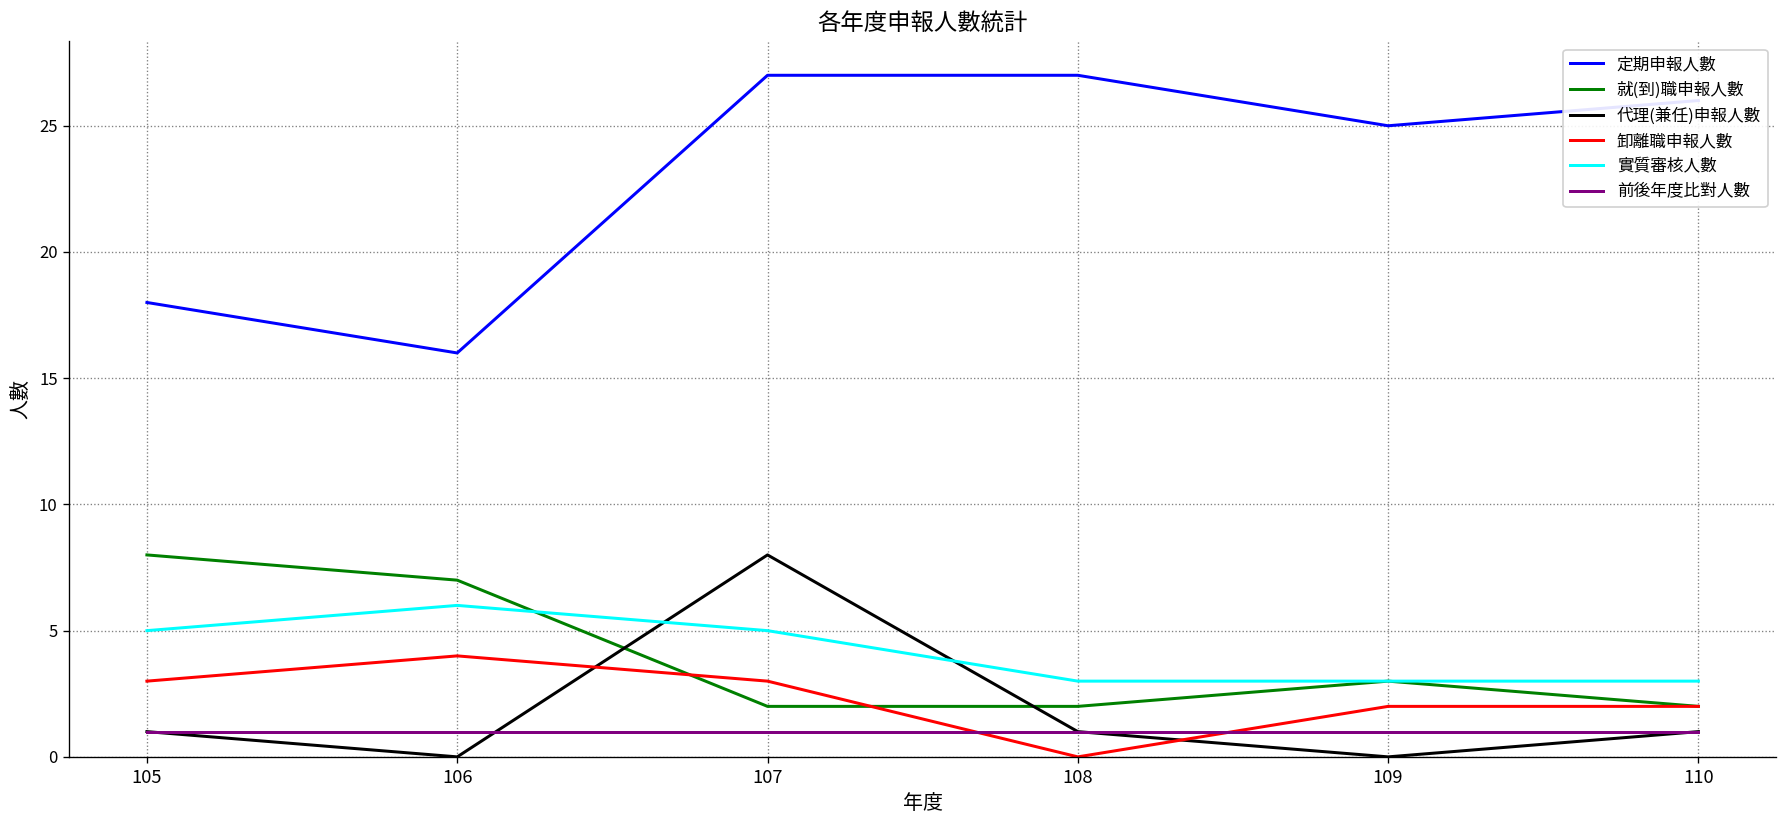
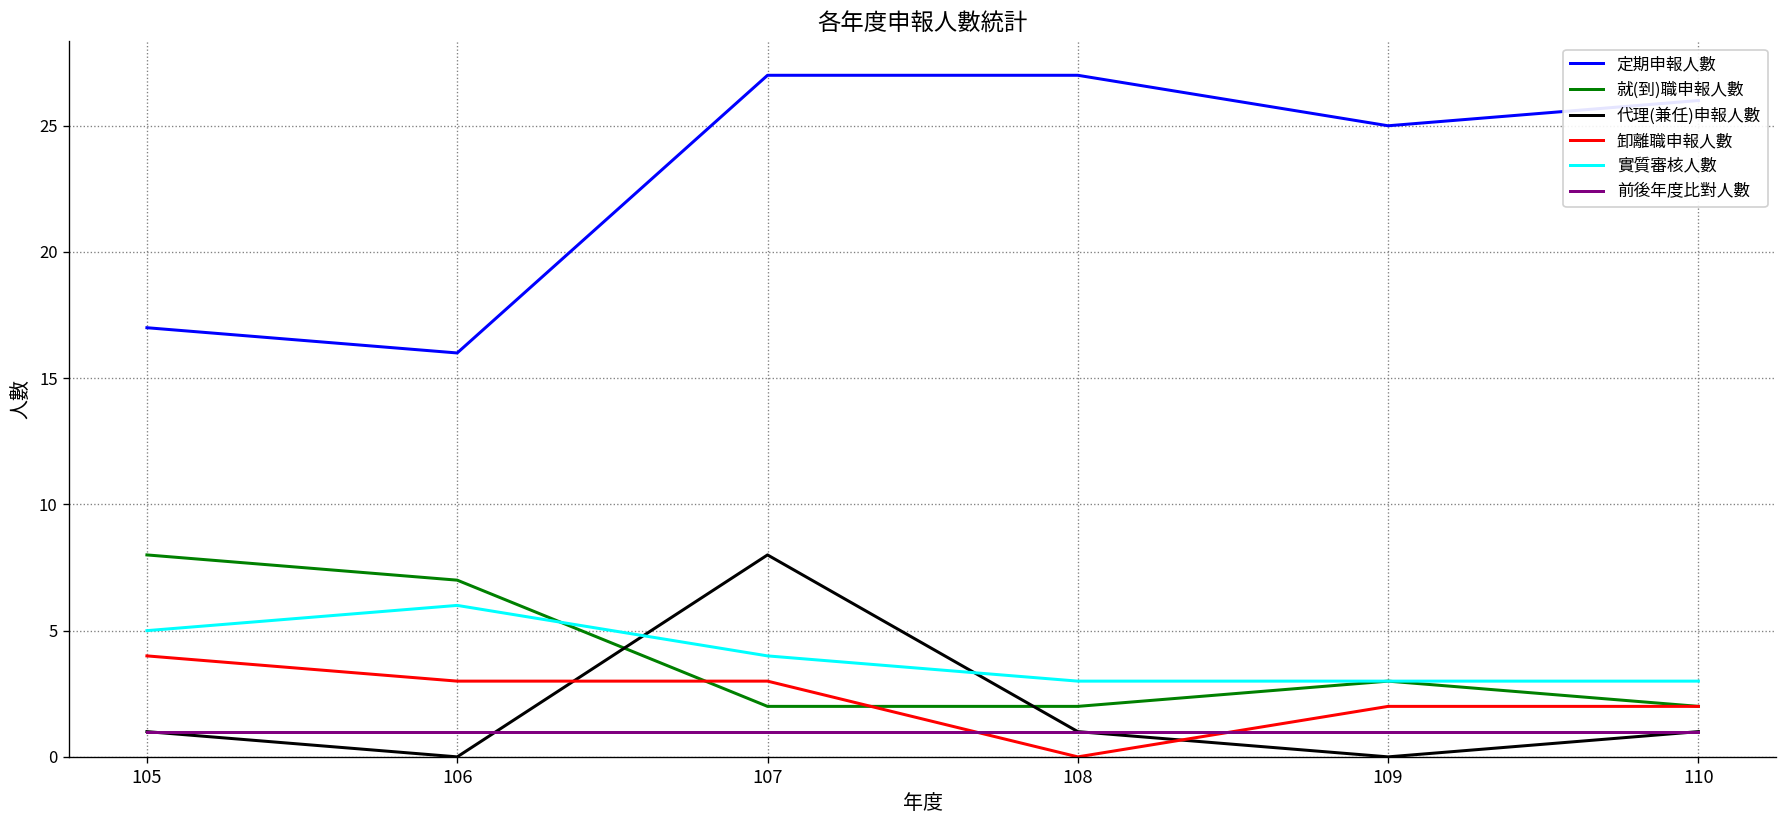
定期申報人數, 105: 18 -> 17
卸離職申報人數, 105: 3 -> 4
卸離職申報人數, 106: 4 -> 3
實質審核人數, 107: 5 -> 4
